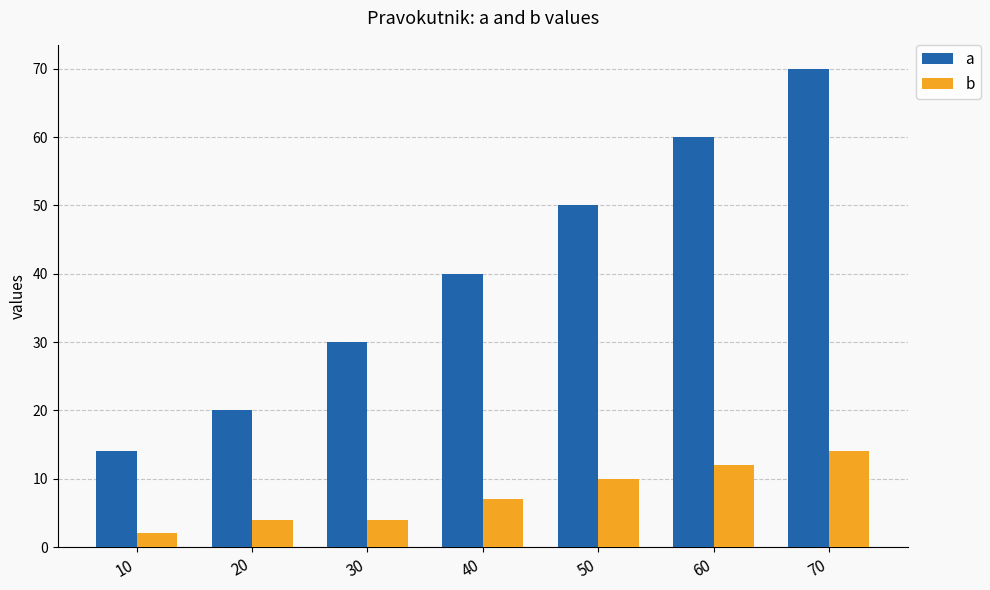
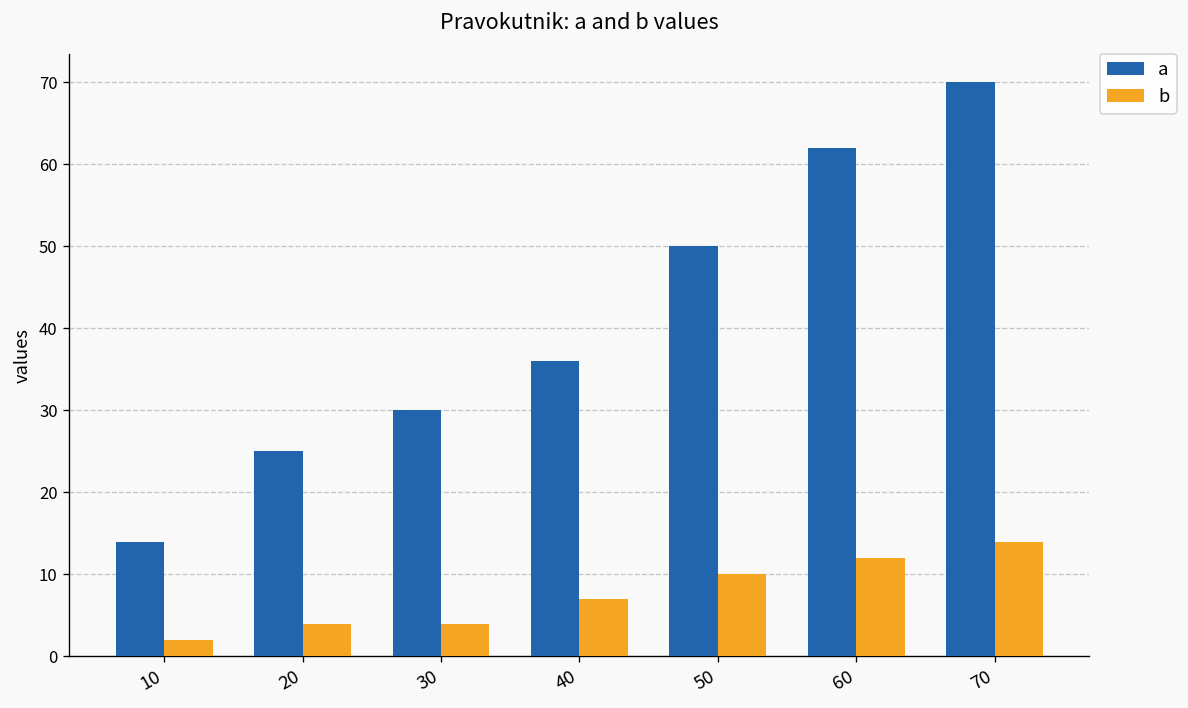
a, 20: 20 -> 25
a, 40: 40 -> 36
a, 60: 60 -> 62
